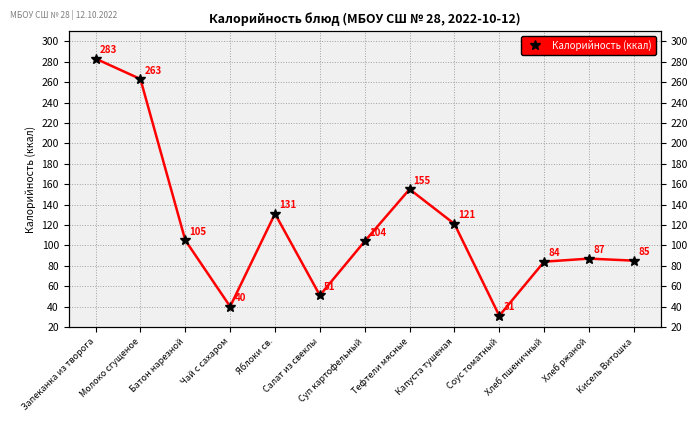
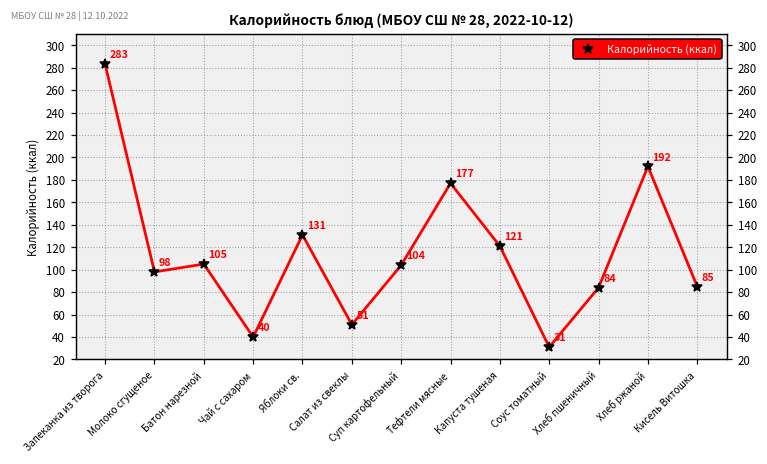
Молоко сгущеное: 263 -> 98
Тефтели мясные: 155 -> 177
Хлеб ржаной: 87 -> 192
